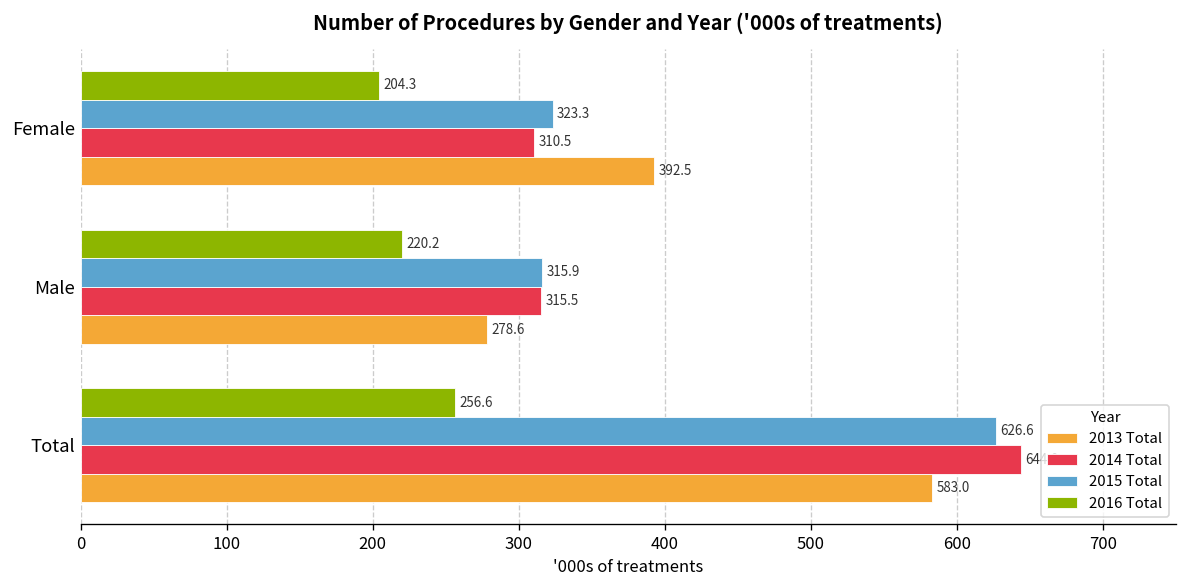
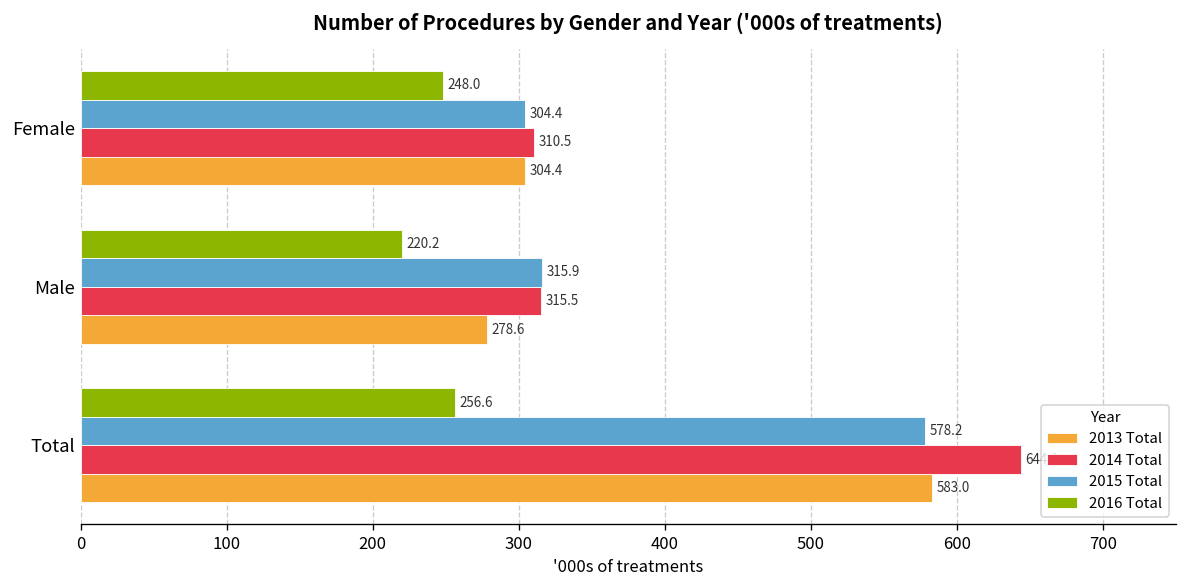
2016 Total, Female: 204.3 -> 248.0
2015 Total, Female: 323.3 -> 304.4
2013 Total, Female: 392.5 -> 304.4
2015 Total, Total: 626.6 -> 578.2
